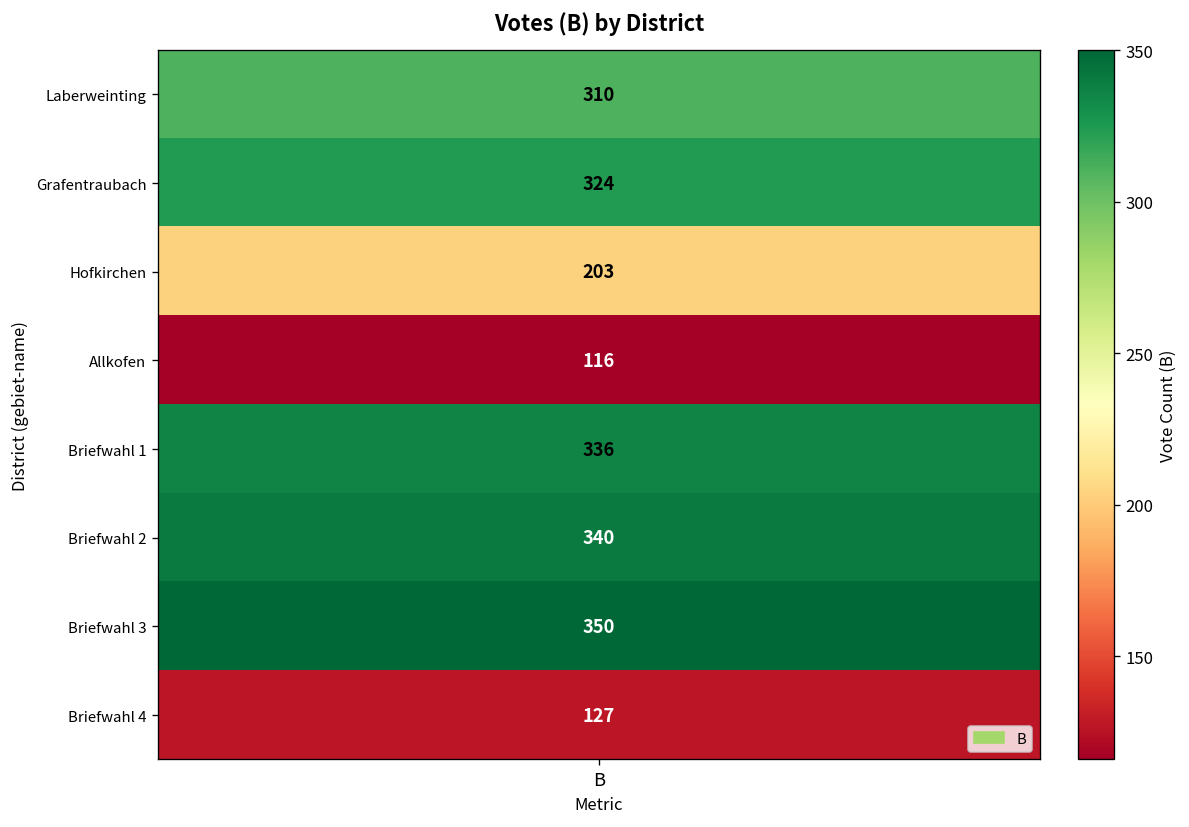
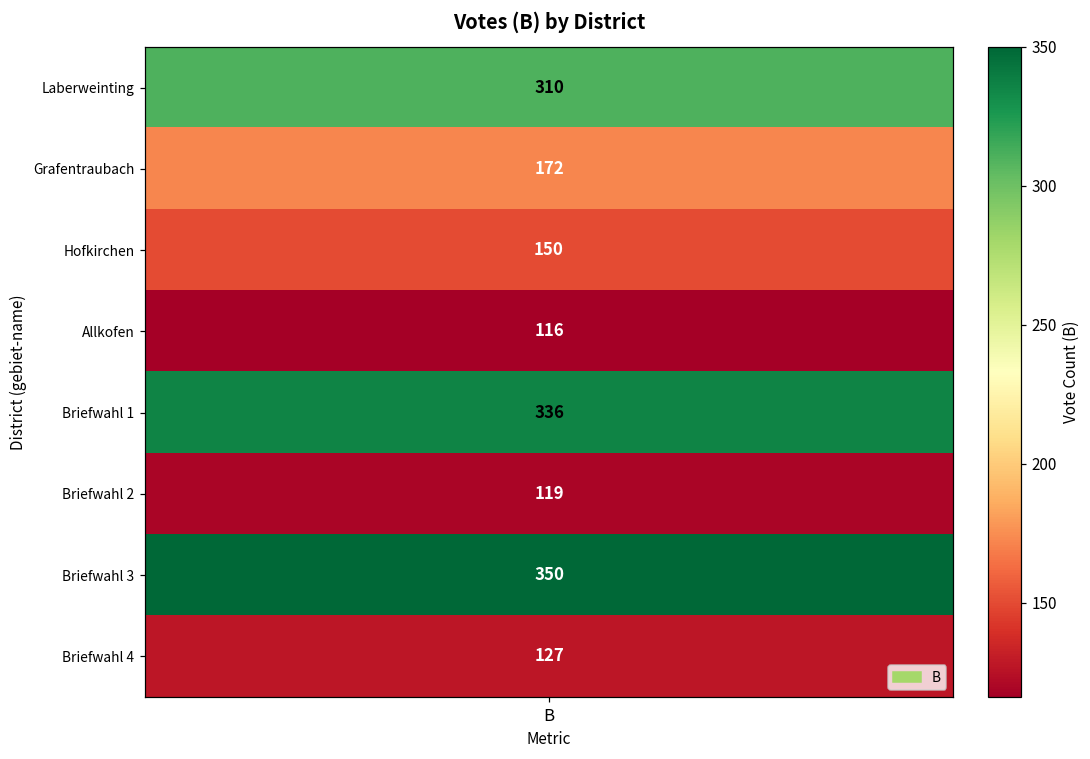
Grafentraubach, B: 324 -> 172
Hofkirchen, B: 203 -> 150
Briefwahl 2, B: 340 -> 119
